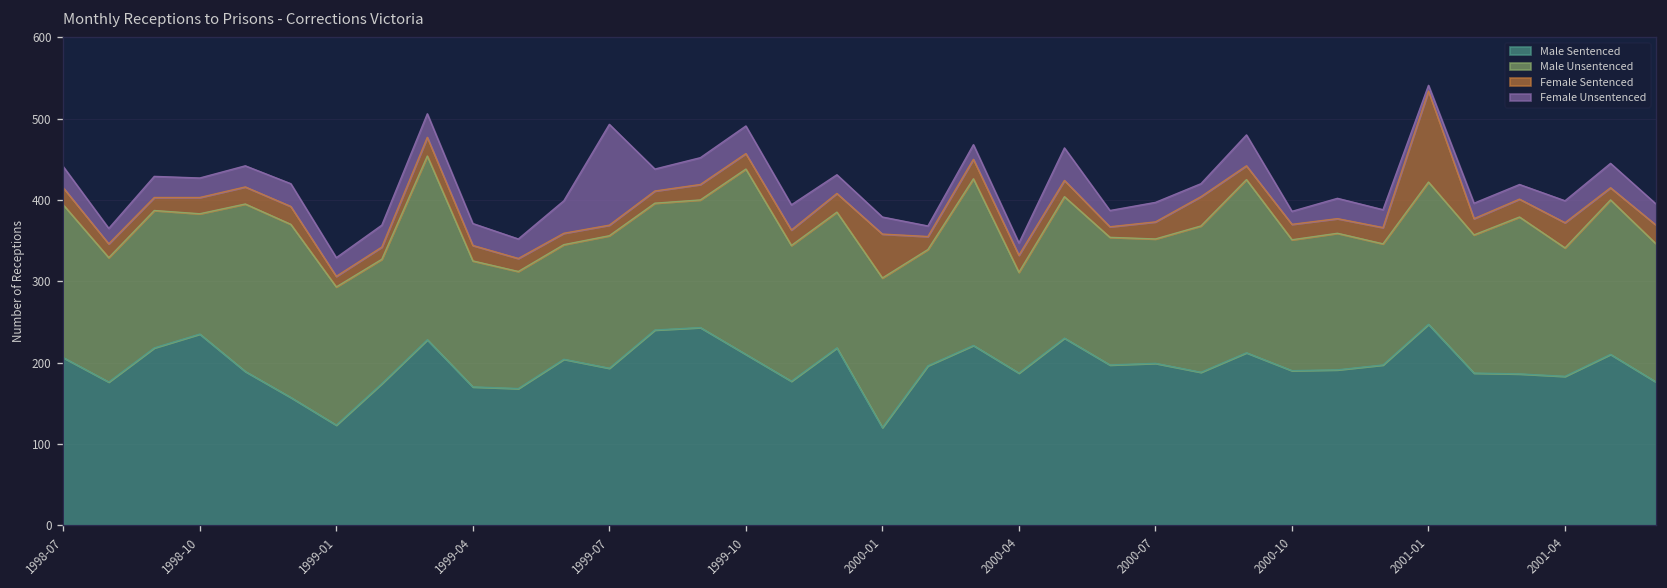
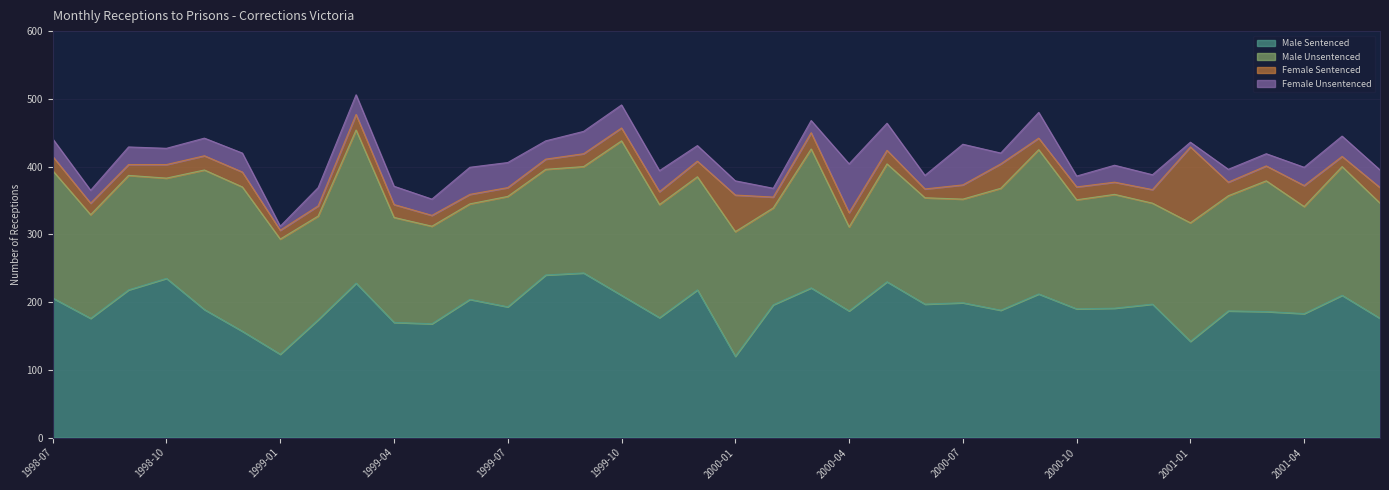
Female Unsentenced, 1999-01: 20 -> 10
Female Unsentenced, 1999-07: 120 -> 40
Female Unsentenced, 2000-04: 20 -> 70
Female Unsentenced, 2000-07: 20 -> 60
Male Sentenced, 2001-01: 250 -> 140
